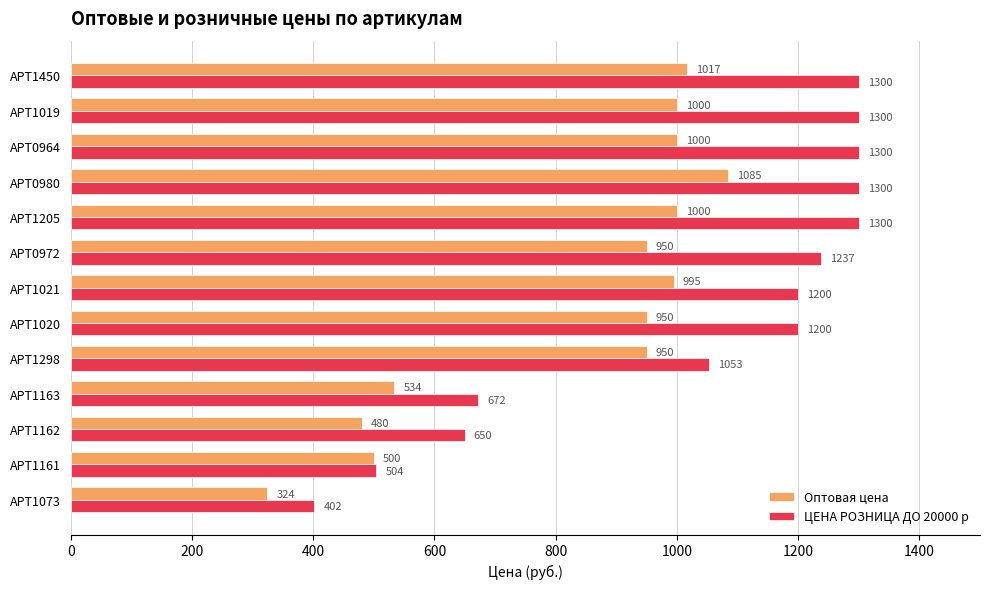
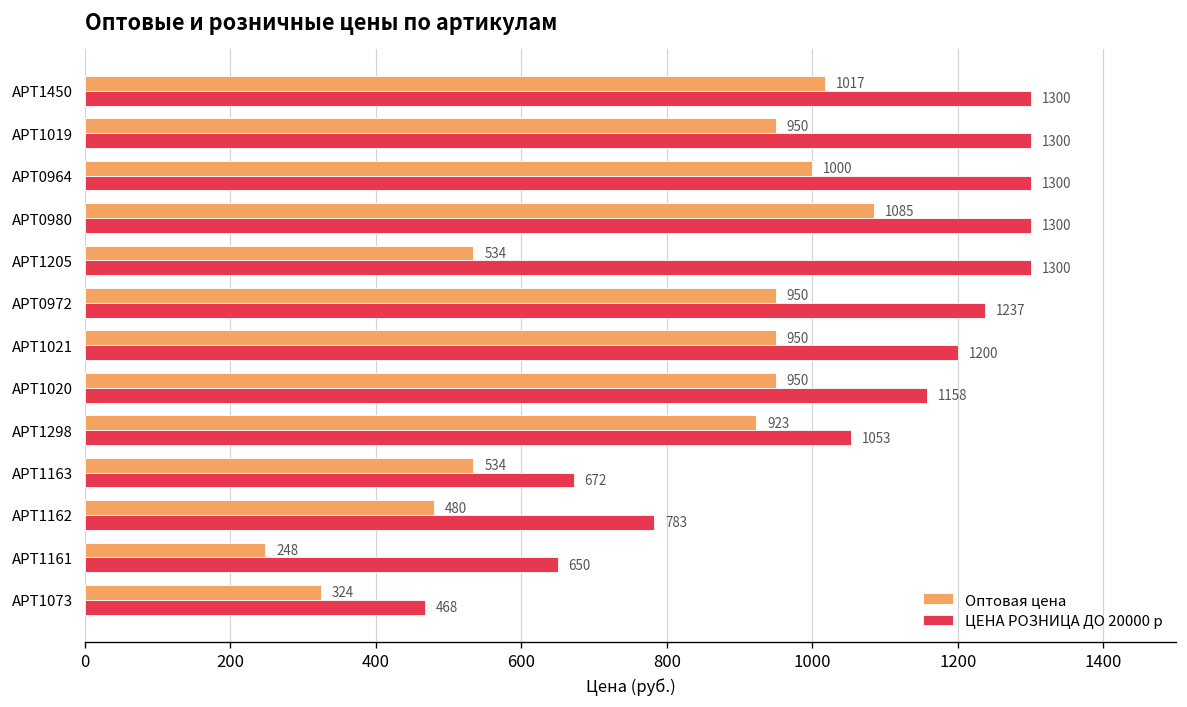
Оптовая цена, АРТ1019: 1000 -> 950
Оптовая цена, АРТ1205: 1000 -> 534
Оптовая цена, АРТ1021: 995 -> 950
ЦЕНА РОЗНИЦА ДО 20000 р, АРТ1020: 1200 -> 1158
Оптовая цена, АРТ1298: 950 -> 923
ЦЕНА РОЗНИЦА ДО 20000 р, АРТ1162: 650 -> 783
Оптовая цена, АРТ1161: 500 -> 248
ЦЕНА РОЗНИЦА ДО 20000 р, АРТ1161: 504 -> 650
ЦЕНА РОЗНИЦА ДО 20000 р, АРТ1073: 402 -> 468
